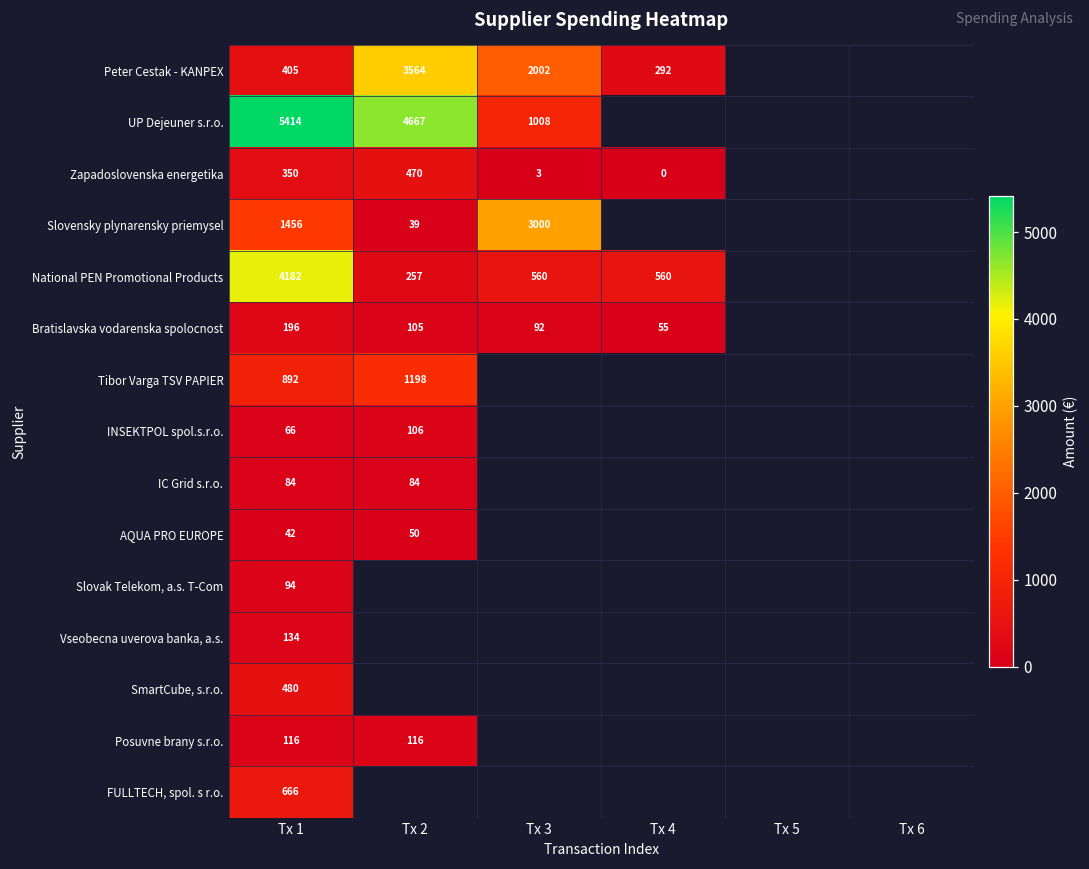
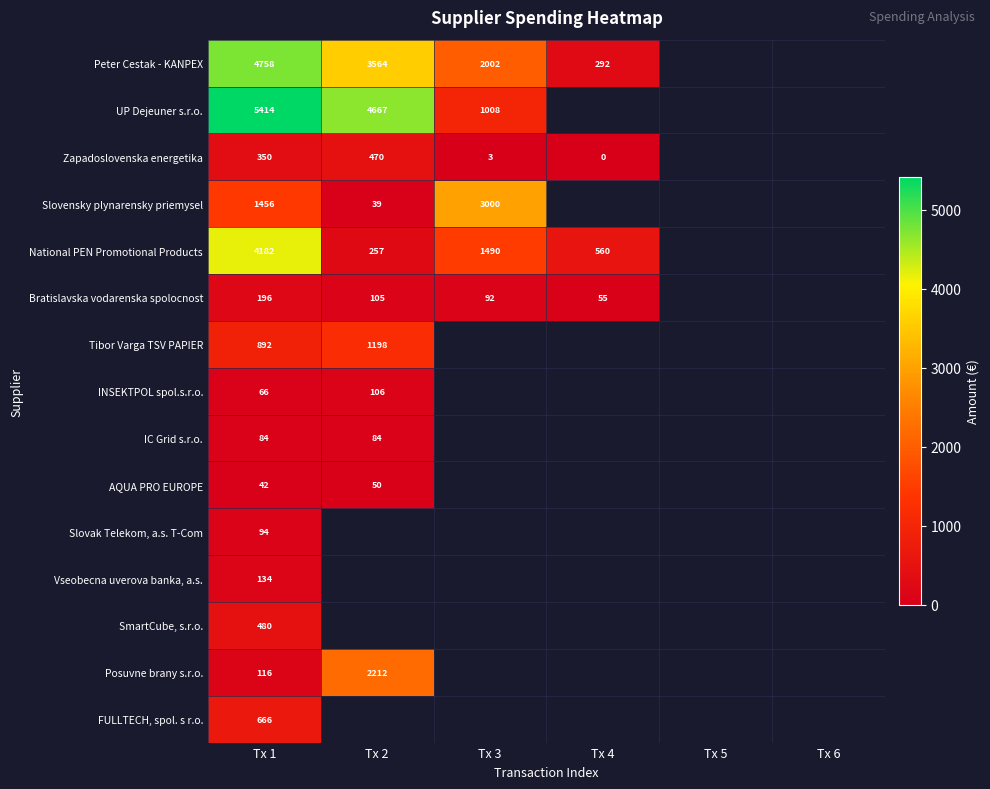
Peter Cestak - KANPEX, Tx 1: 405 -> 4758
National PEN Promotional Products, Tx 3: 560 -> 1490
Posuvne brany s.r.o., Tx 2: 116 -> 2212
